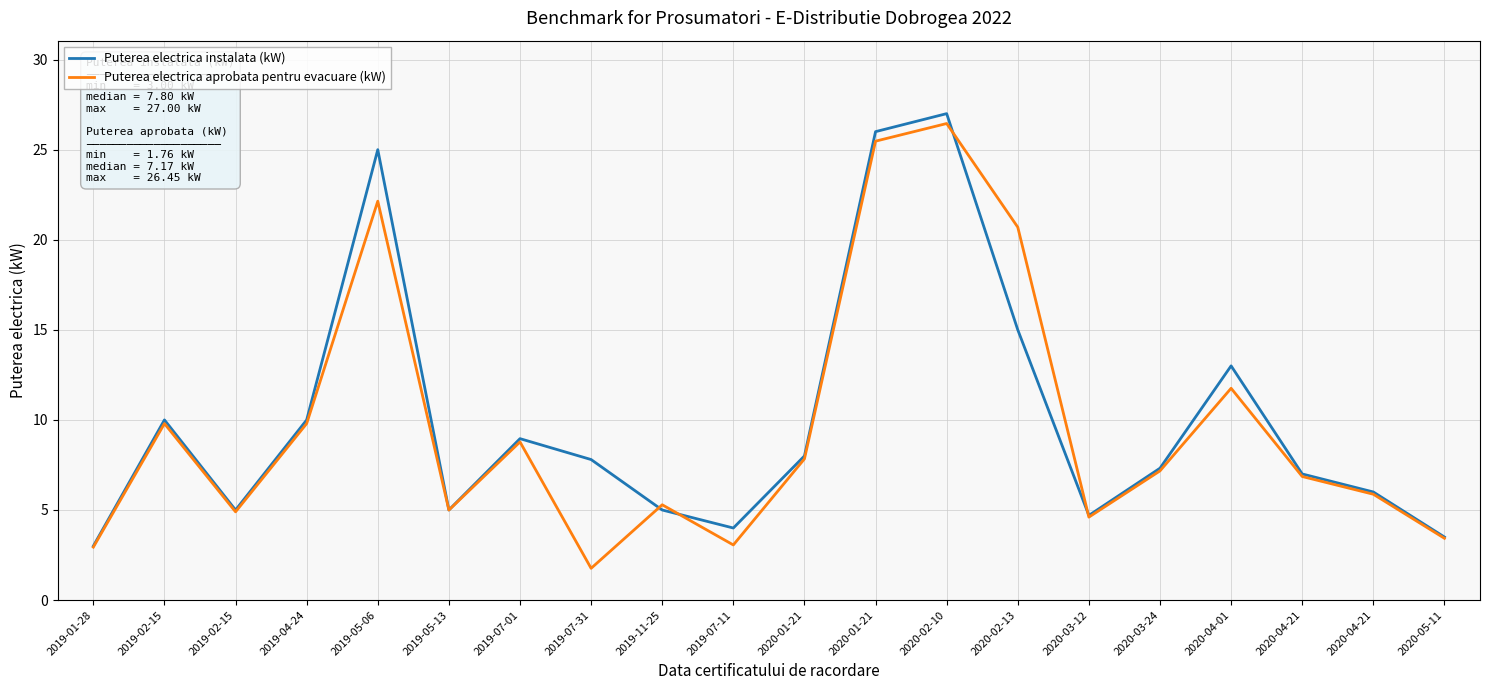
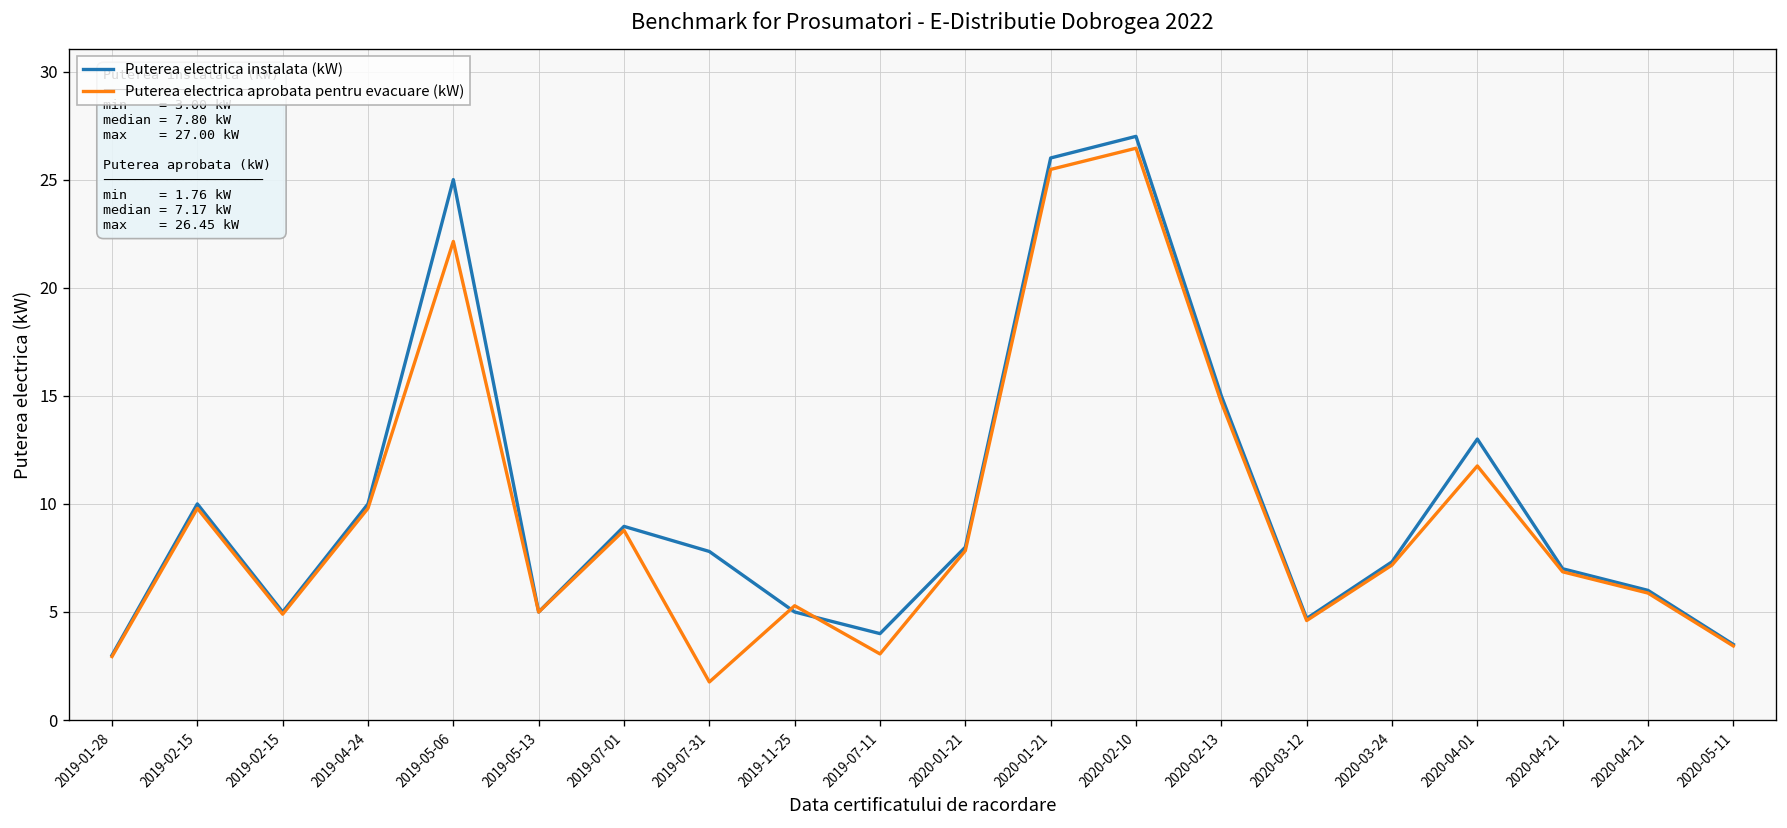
Puterea electrica aprobata pentru evacuare (kW), 2020-02-13: 20.7 -> 14.7
